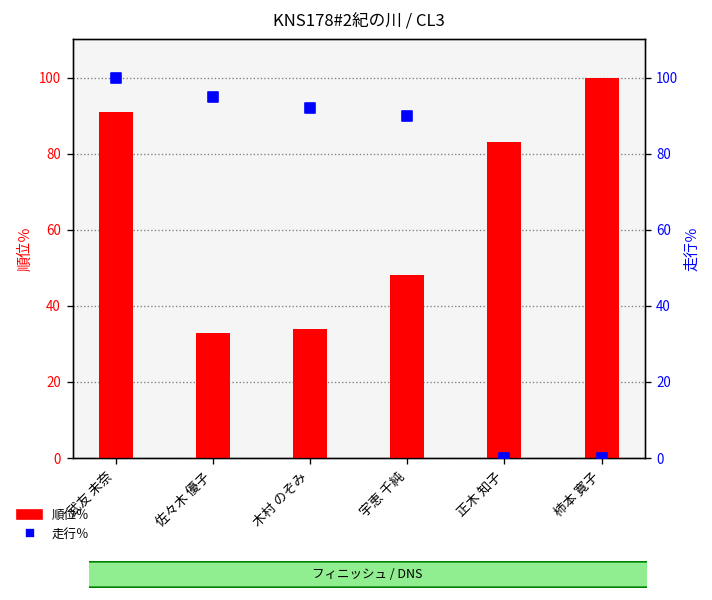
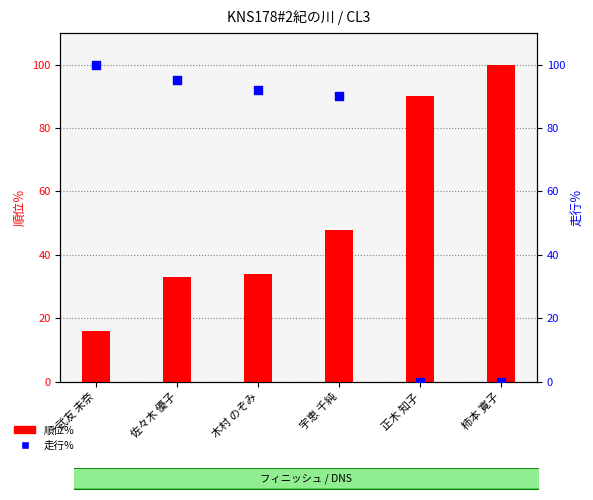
順位％, 武友 未奈: 91 -> 16
順位％, 正木 知子: 83 -> 90
